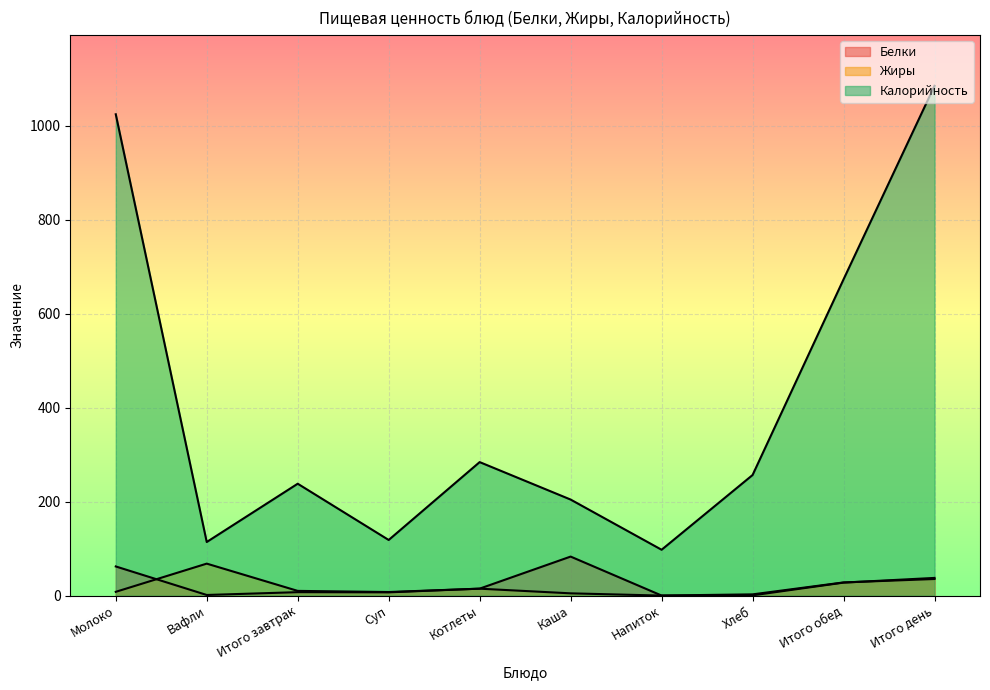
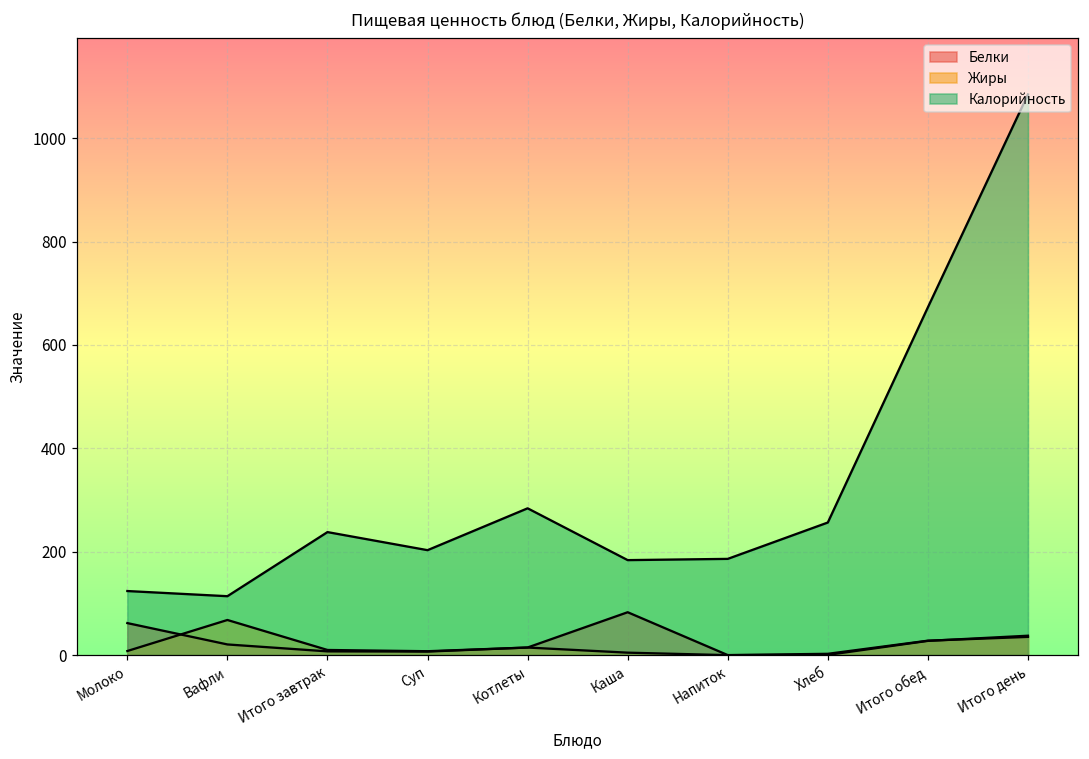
Калорийность, Молоко: 1020 -> 120
Белки, Вафли: 0 -> 20
Калорийность, Суп: 120 -> 200
Калорийность, Каша: 200 -> 180
Калорийность, Напиток: 100 -> 190
